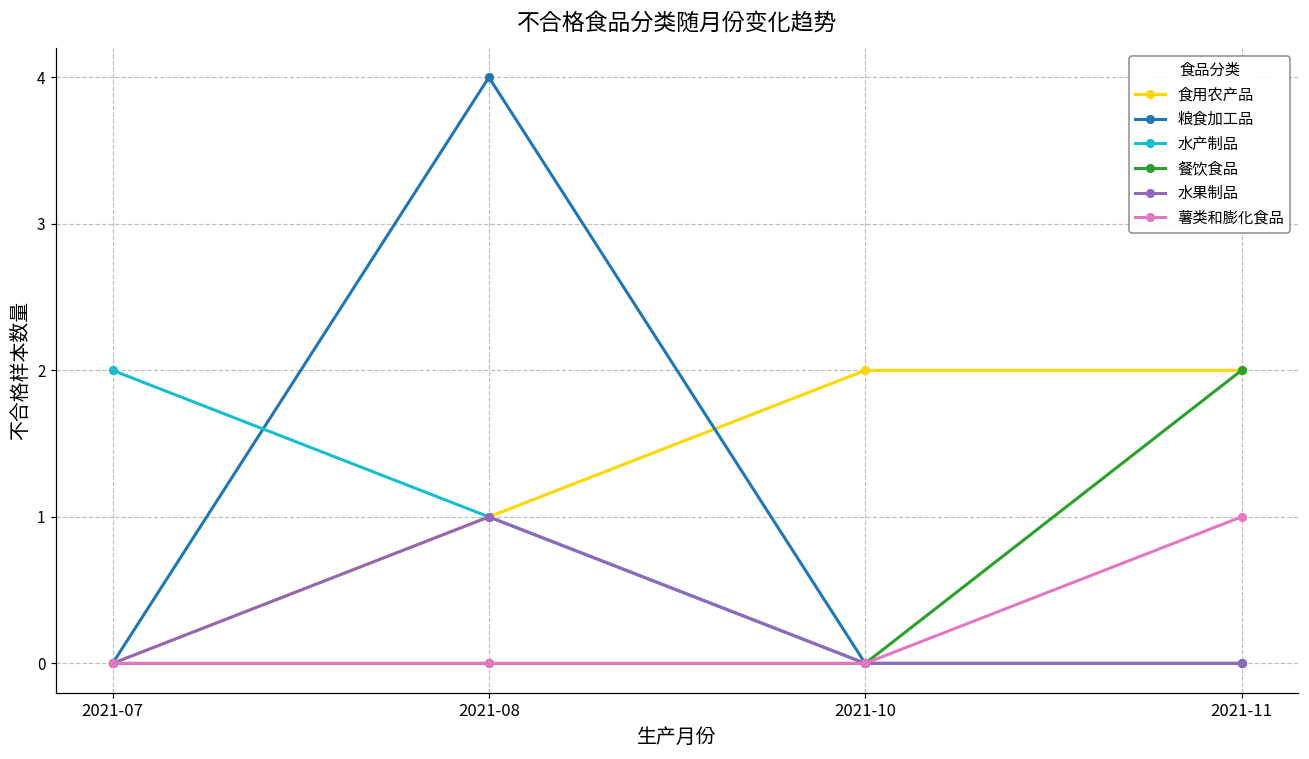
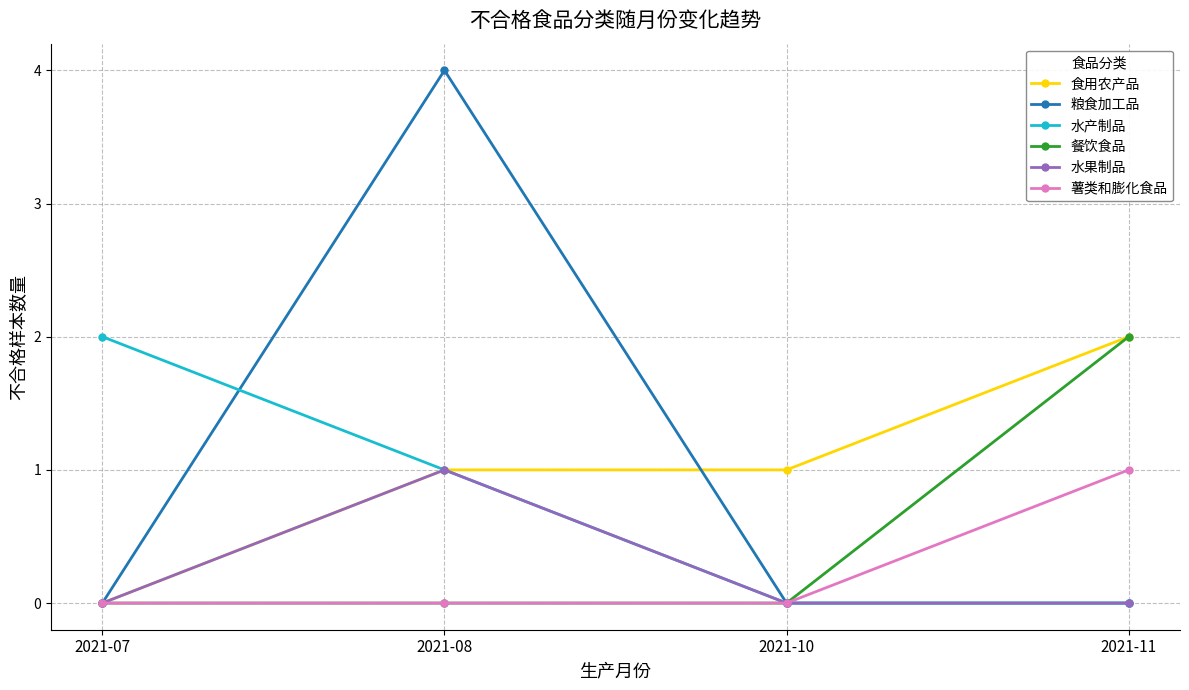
食用农产品, 2021-10: 2 -> 1
